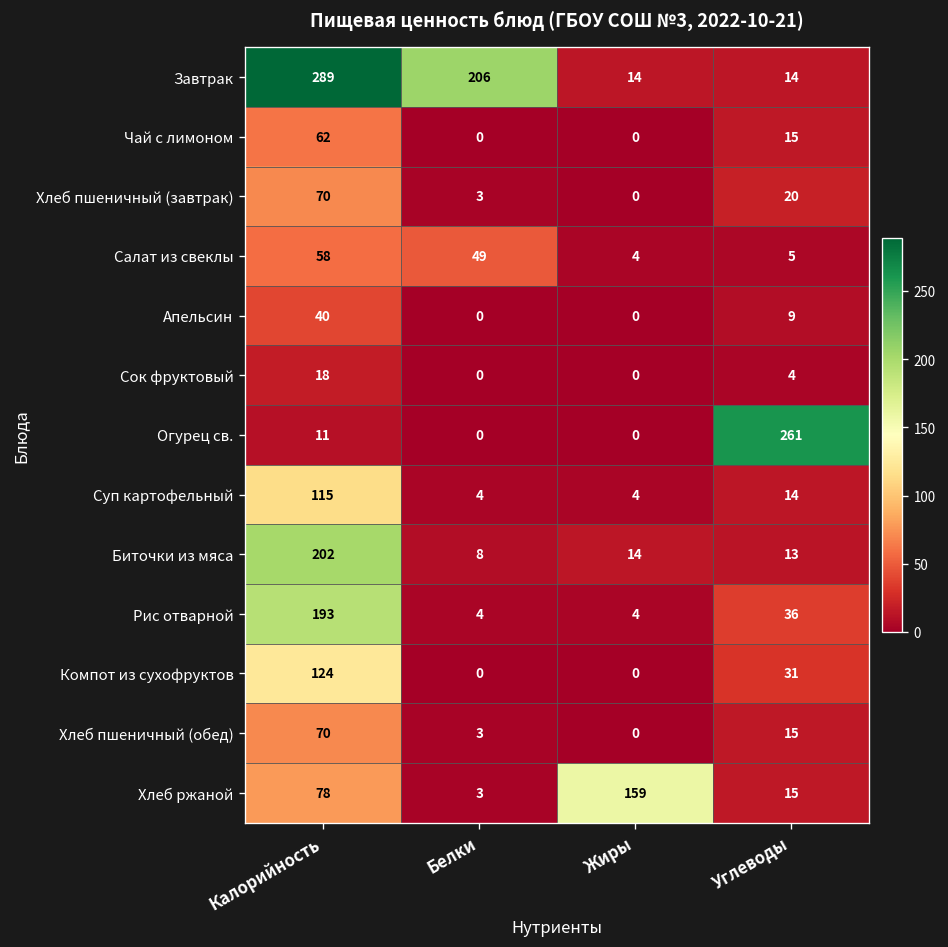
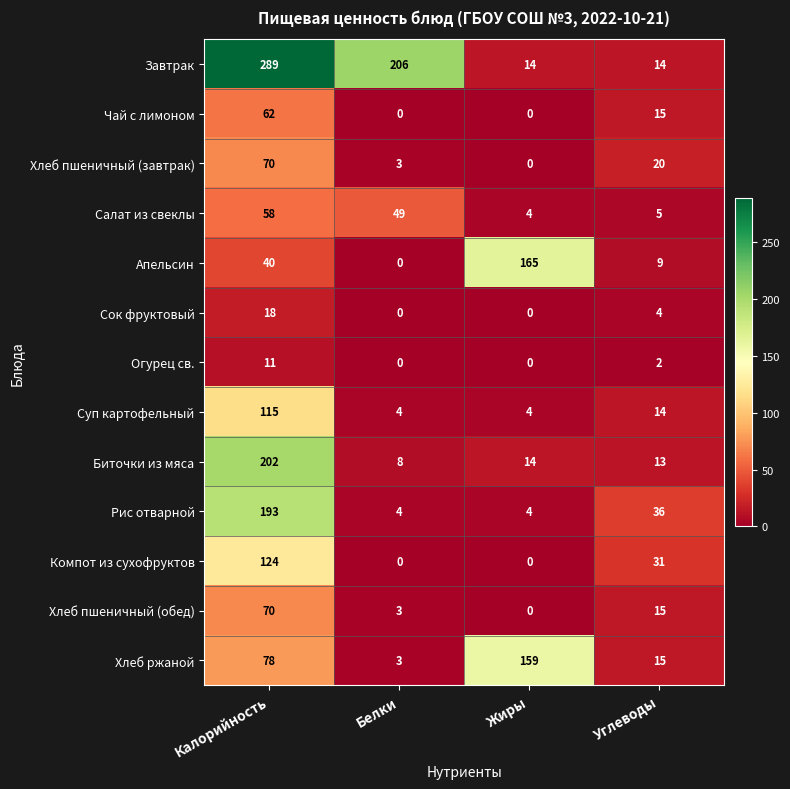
Апельсин, Жиры: 0 -> 165
Огурец св., Углеводы: 261 -> 2
